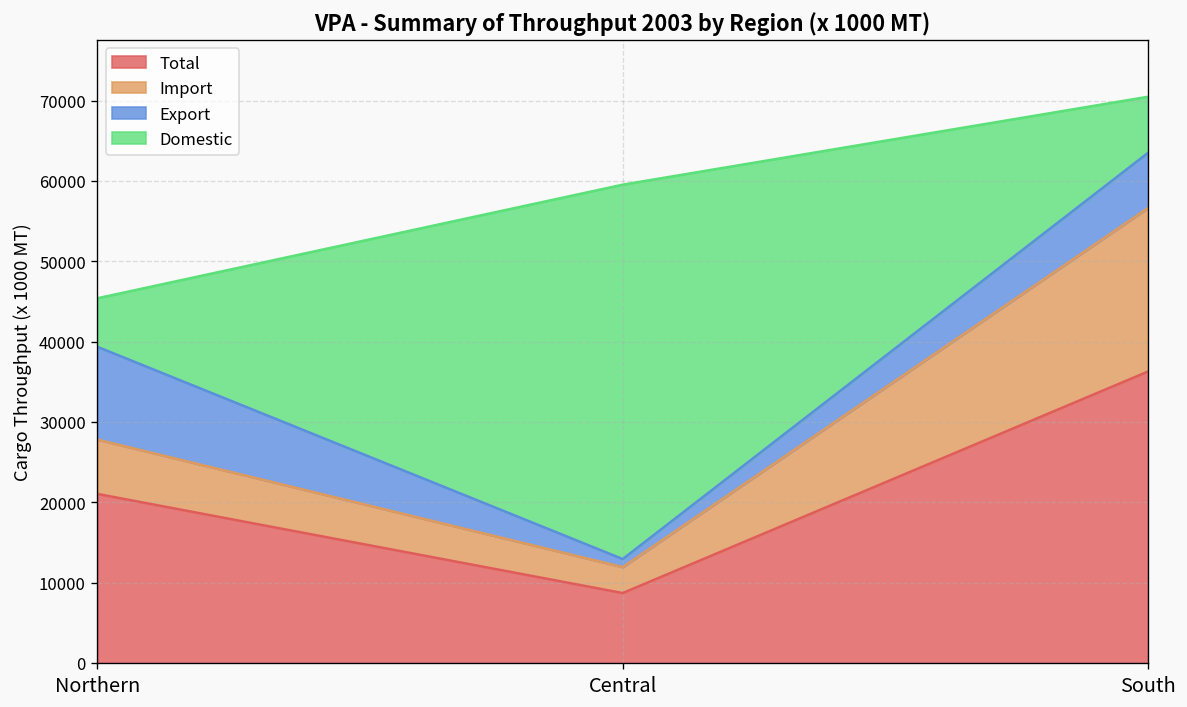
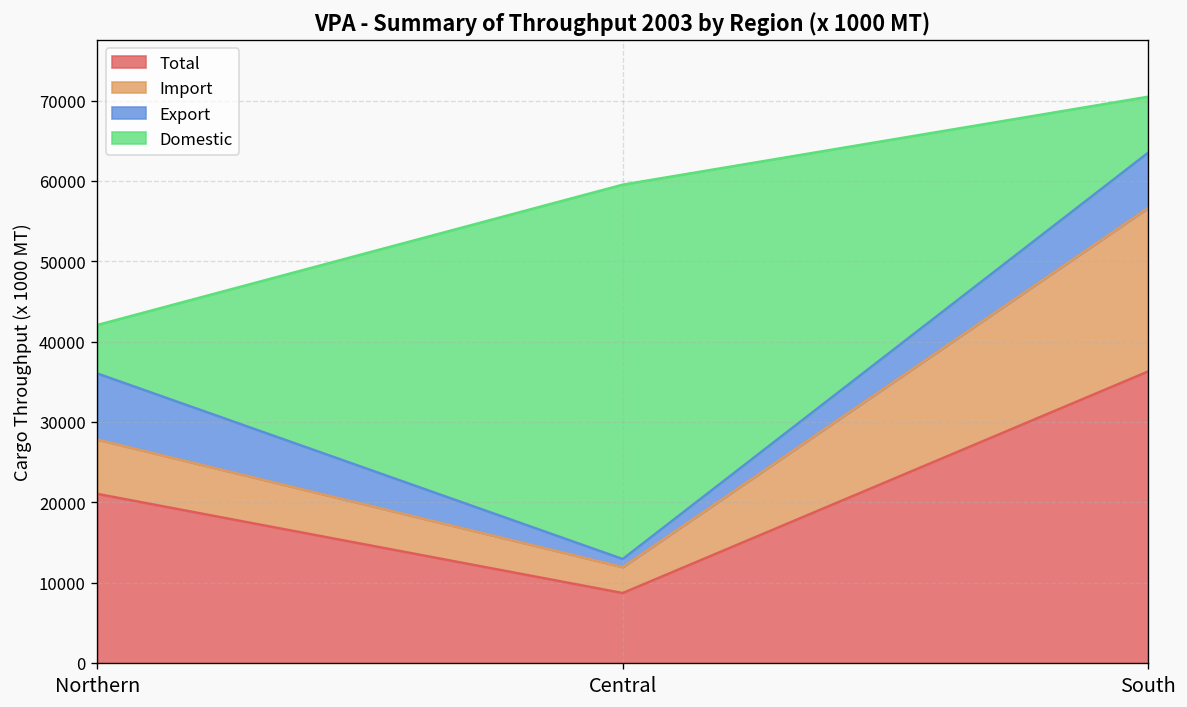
Export, Northern: 12000 -> 8000
